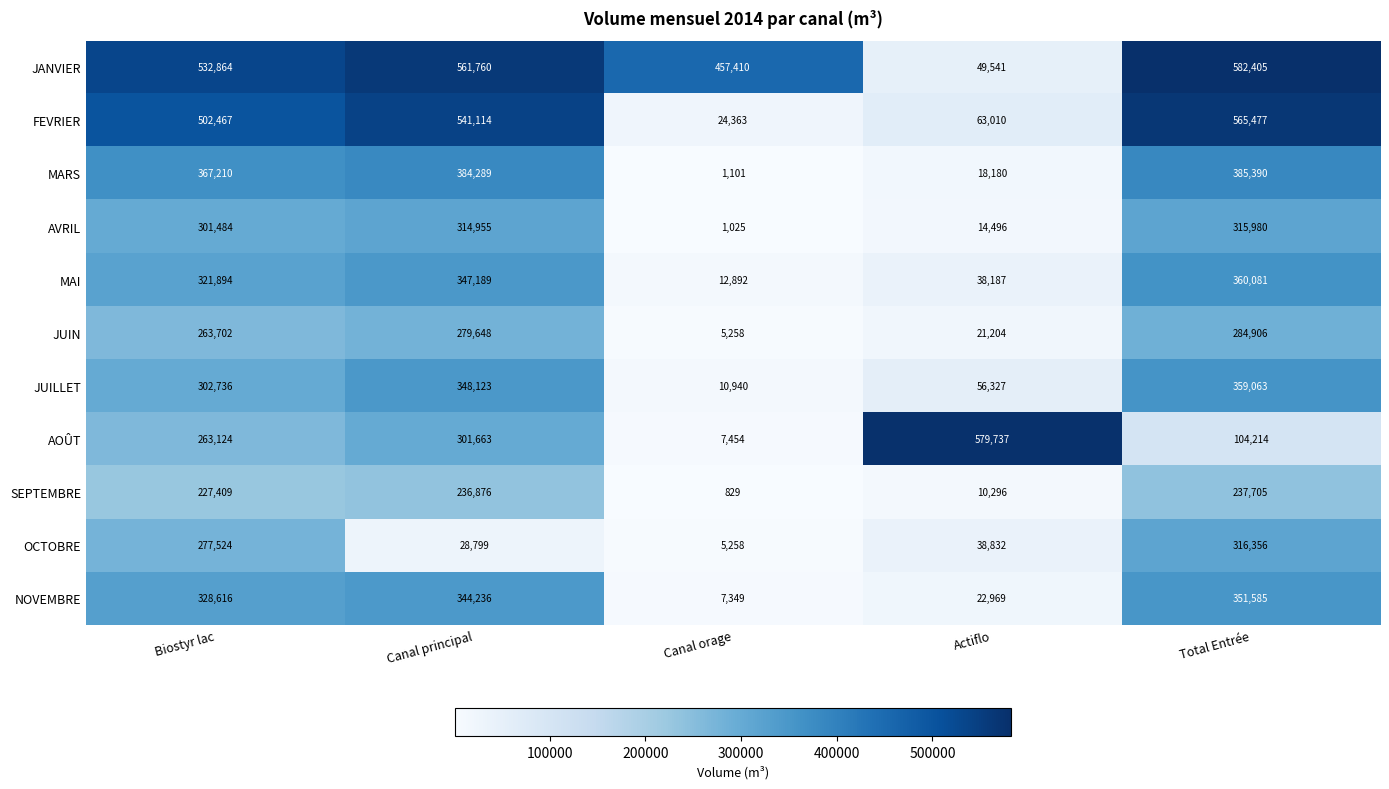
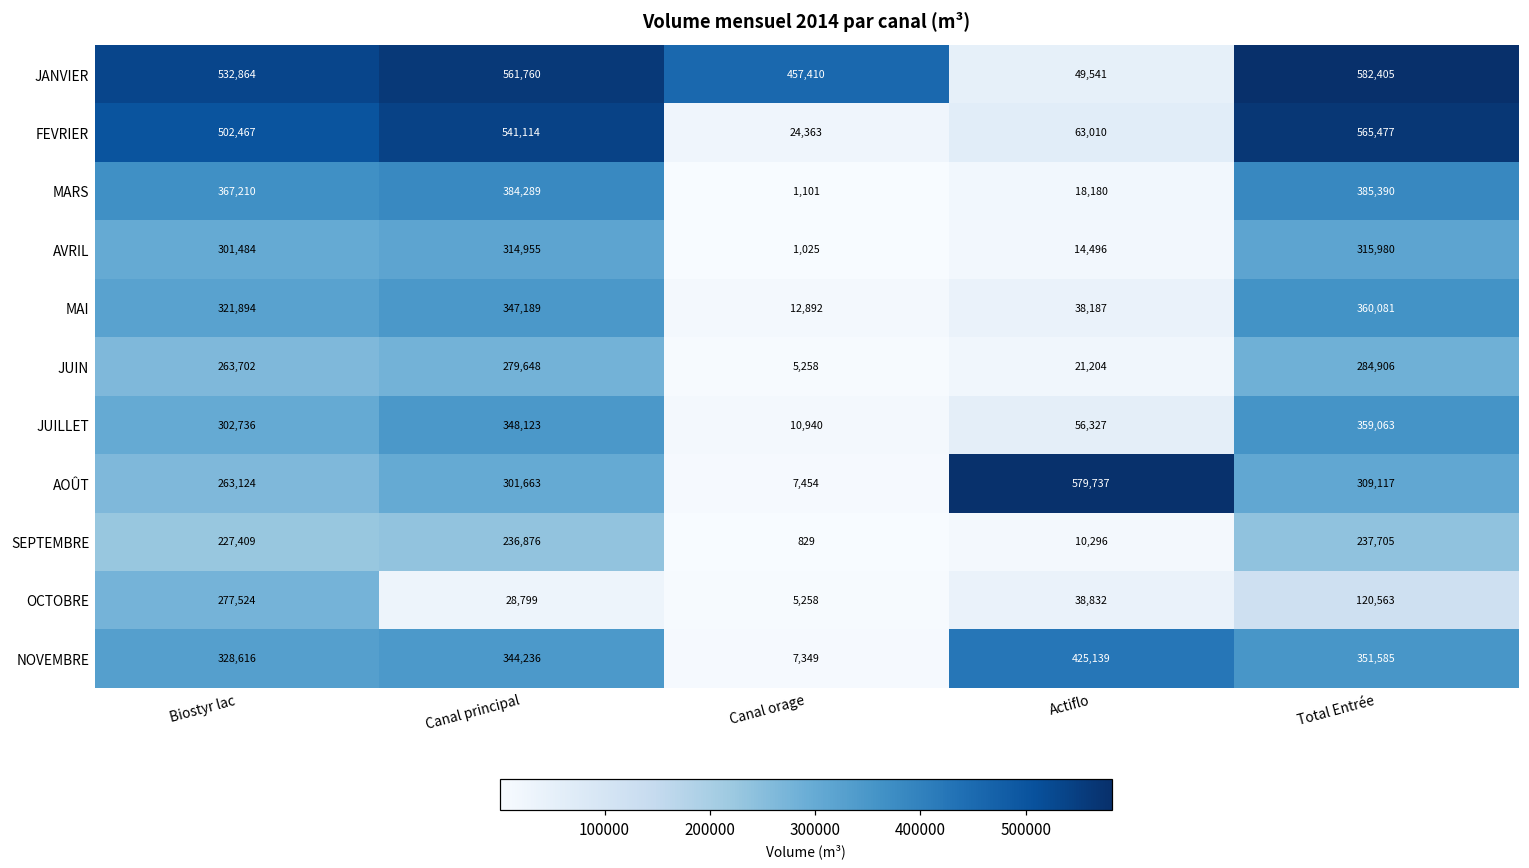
AOÛT, Total Entrée: 104,214 -> 309,117
OCTOBRE, Total Entrée: 316,356 -> 120,563
NOVEMBRE, Actiflo: 22,969 -> 425,139
